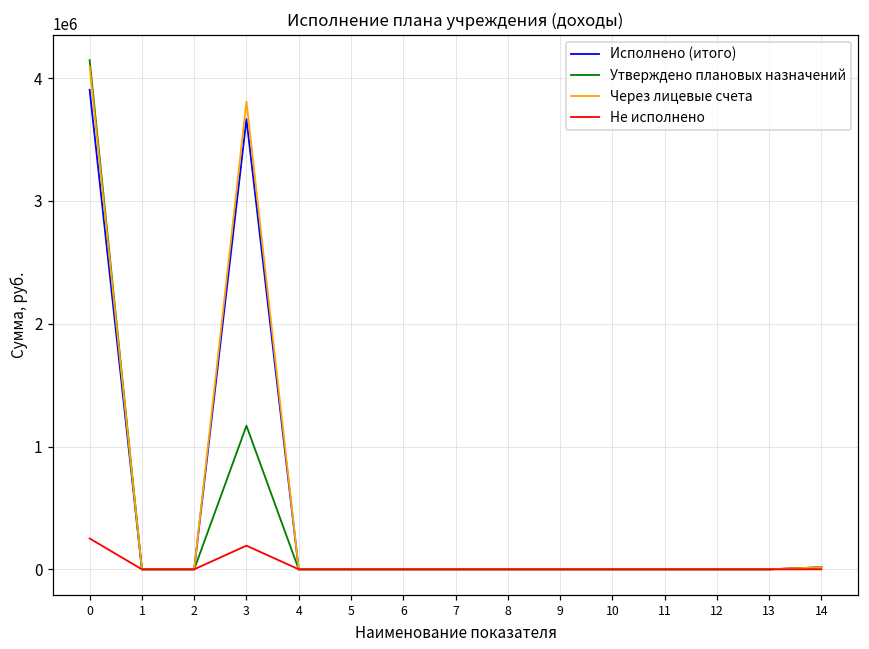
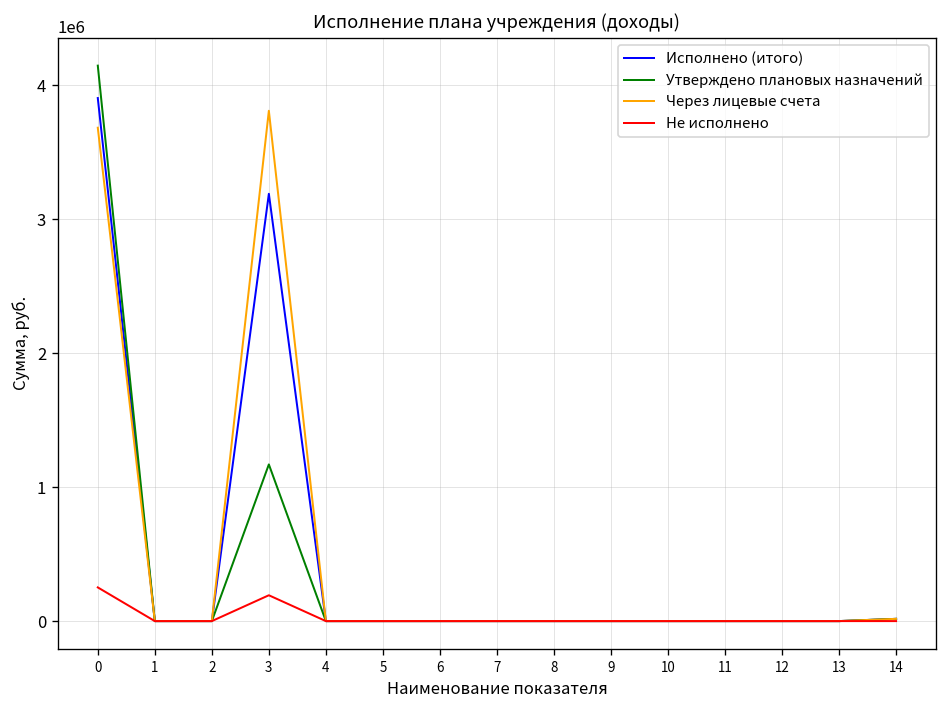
Через лицевые счета, 0: 4090000 -> 3680000
Исполнено (итого), 3: 3670000 -> 3190000
